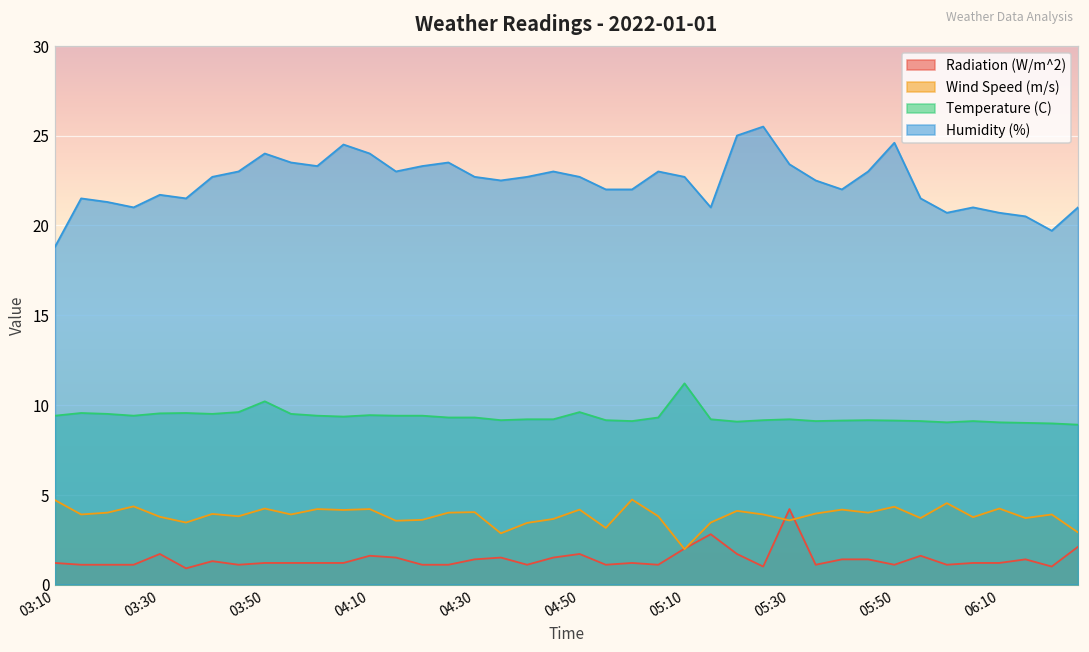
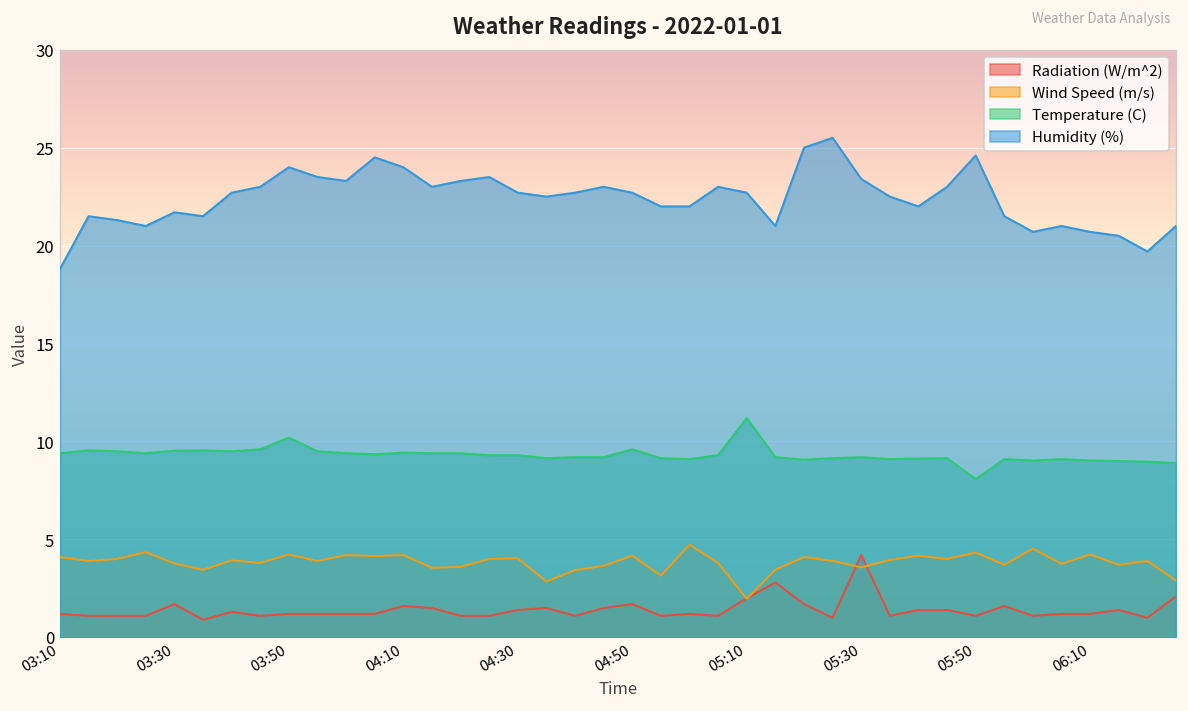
Wind Speed (m/s), 03:10: 4.7 -> 4.1
Temperature (C), 05:50: 9.1 -> 8.1
